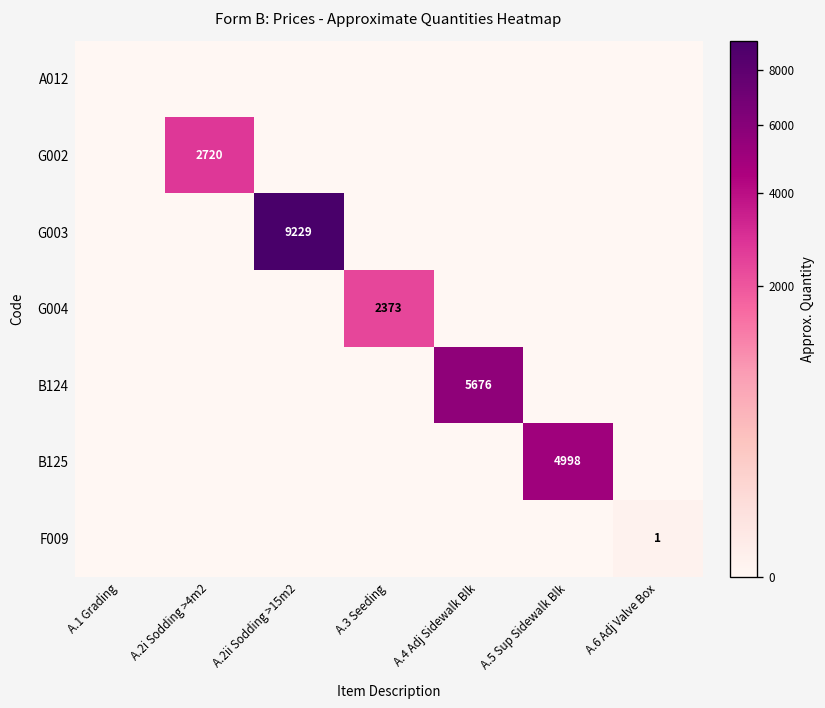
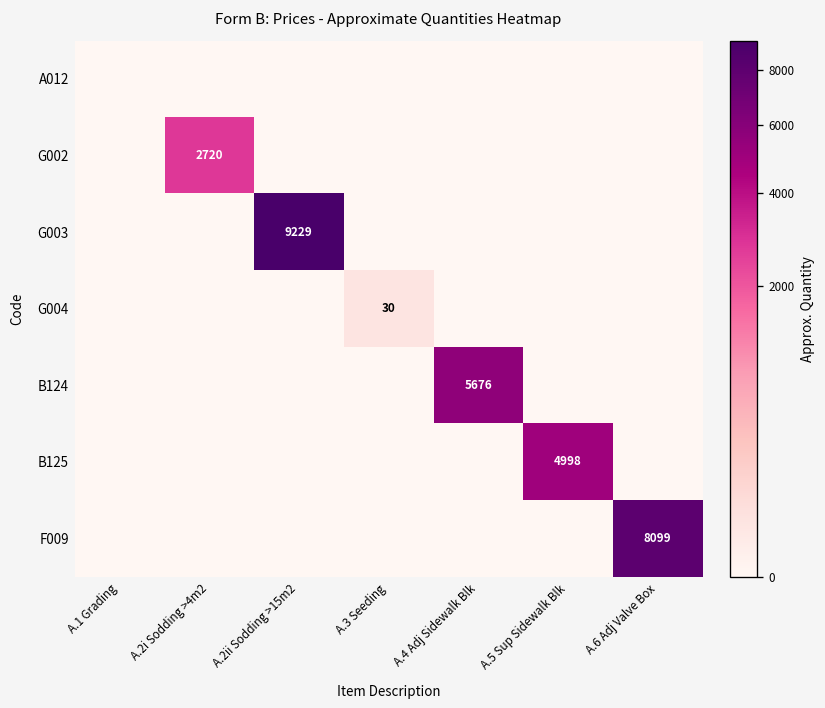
G004, A.3 Seeding: 2373 -> 30
F009, A.6 Adj Valve Box: 1 -> 8099
